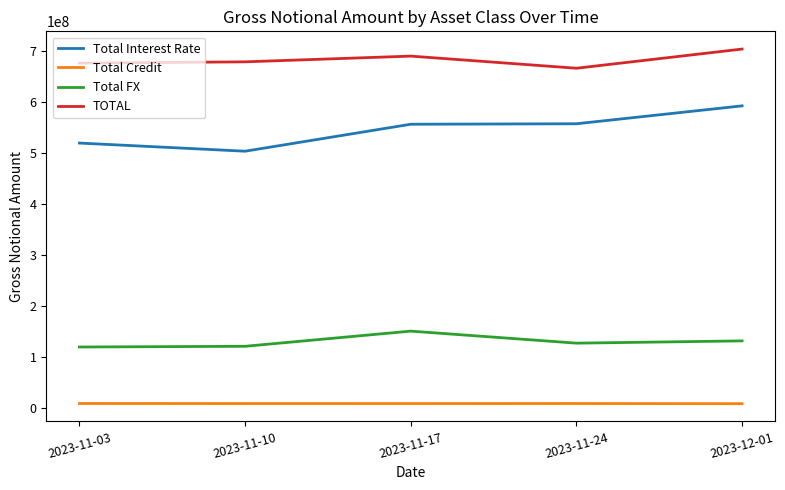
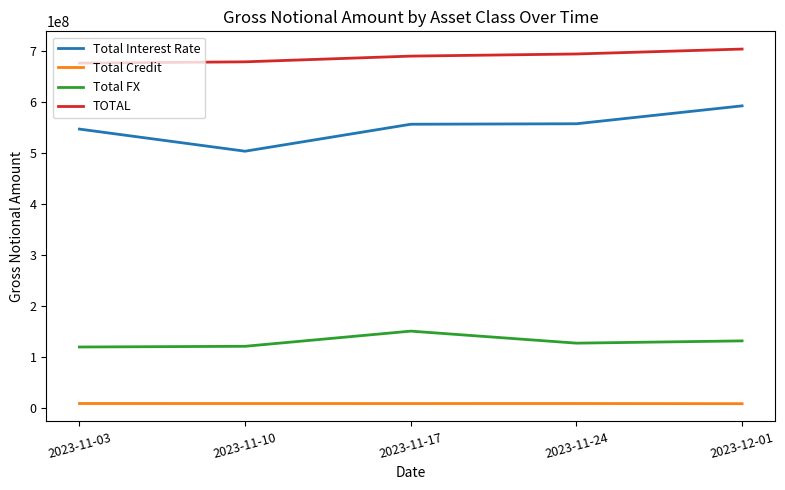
Total Interest Rate, 2023-11-03: 520000000 -> 550000000
TOTAL, 2023-11-24: 670000000 -> 690000000
